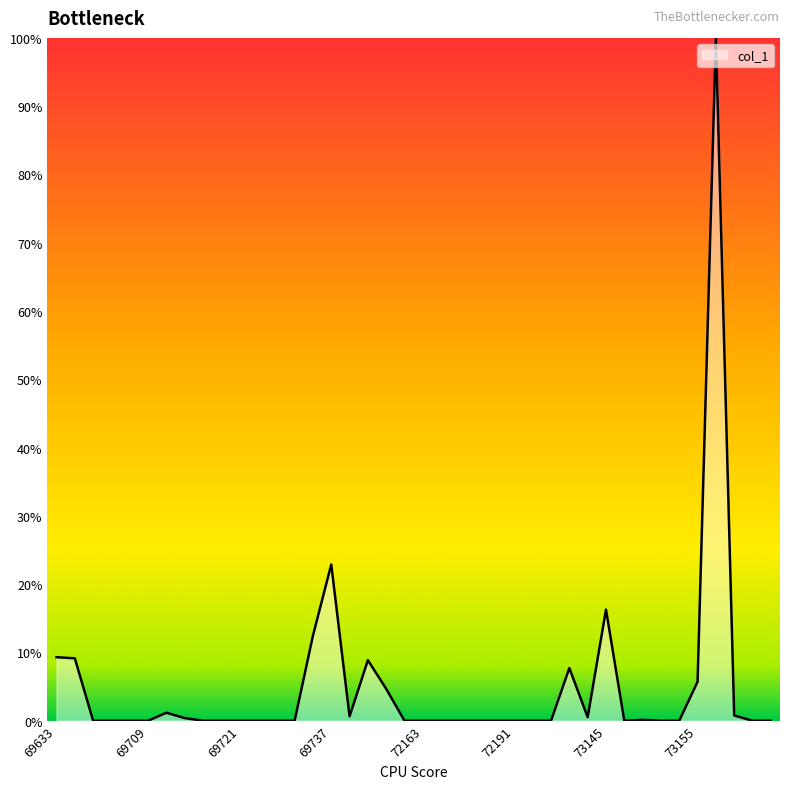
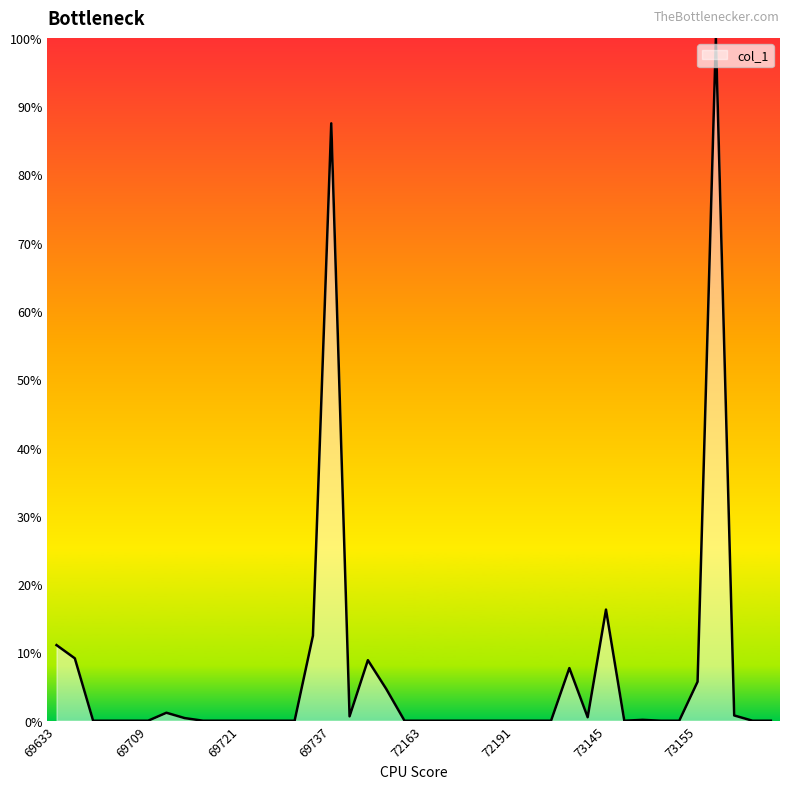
69633: 9% -> 11%
69737: 23% -> 87%
